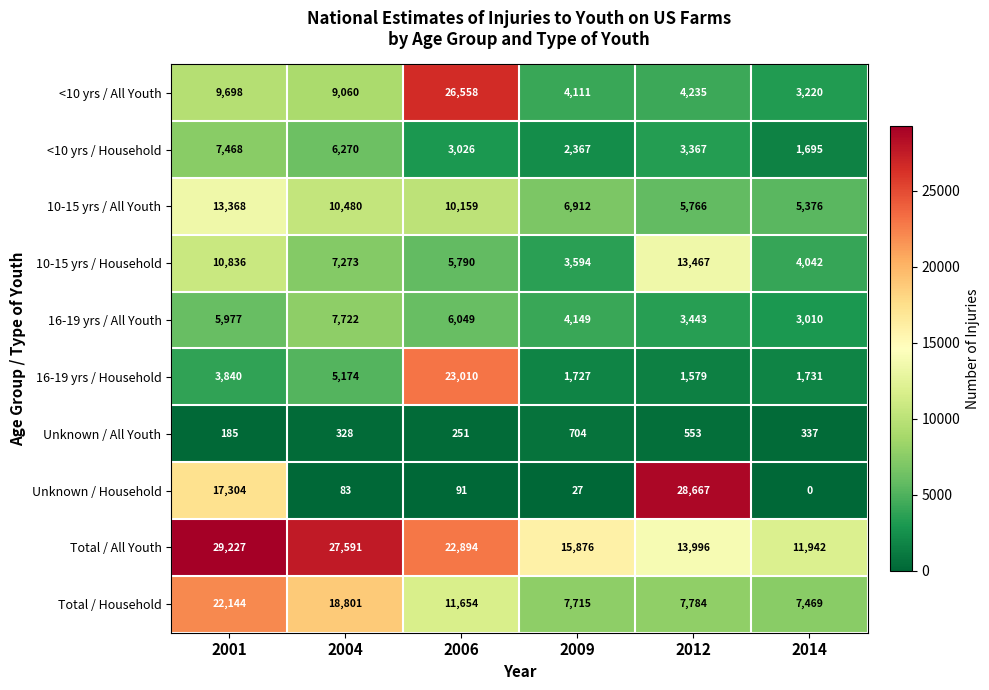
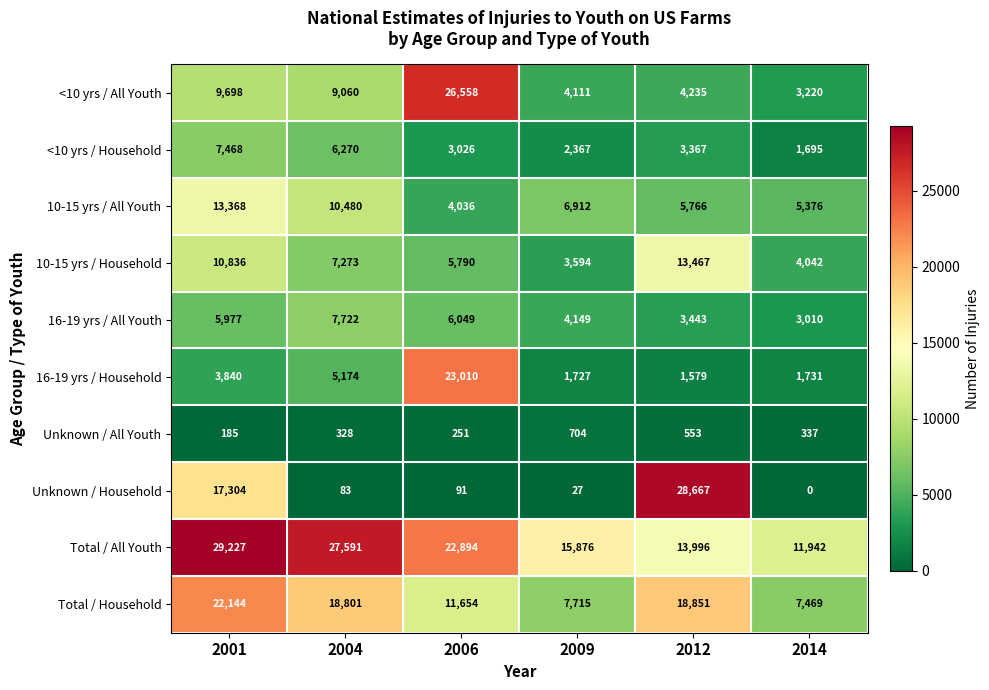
10-15 yrs / All Youth, 2006: 10,159 -> 4,036
Total / Household, 2012: 7,784 -> 18,851
